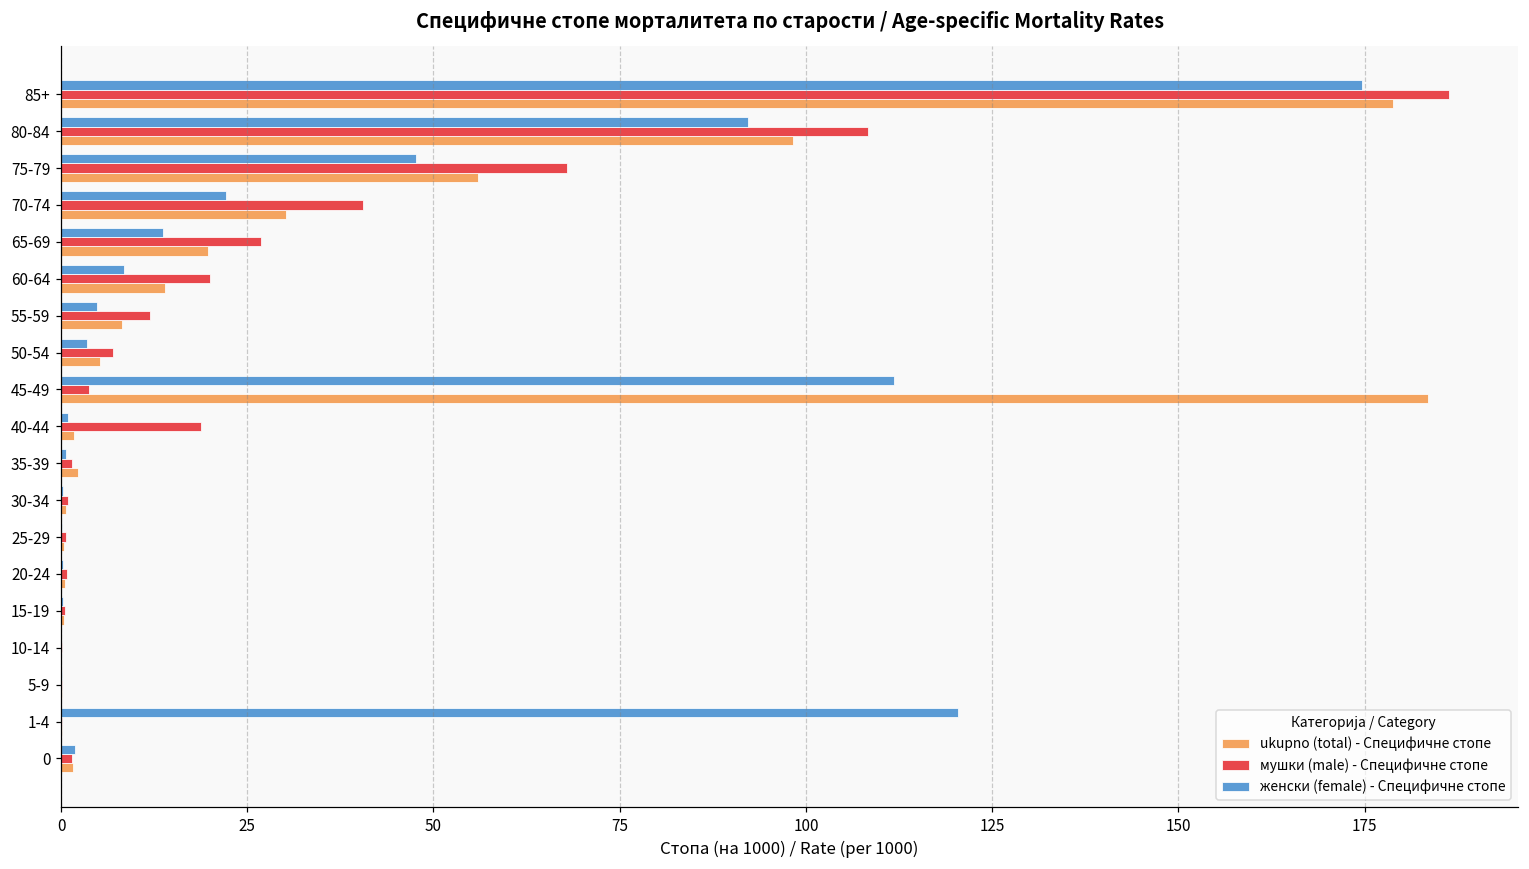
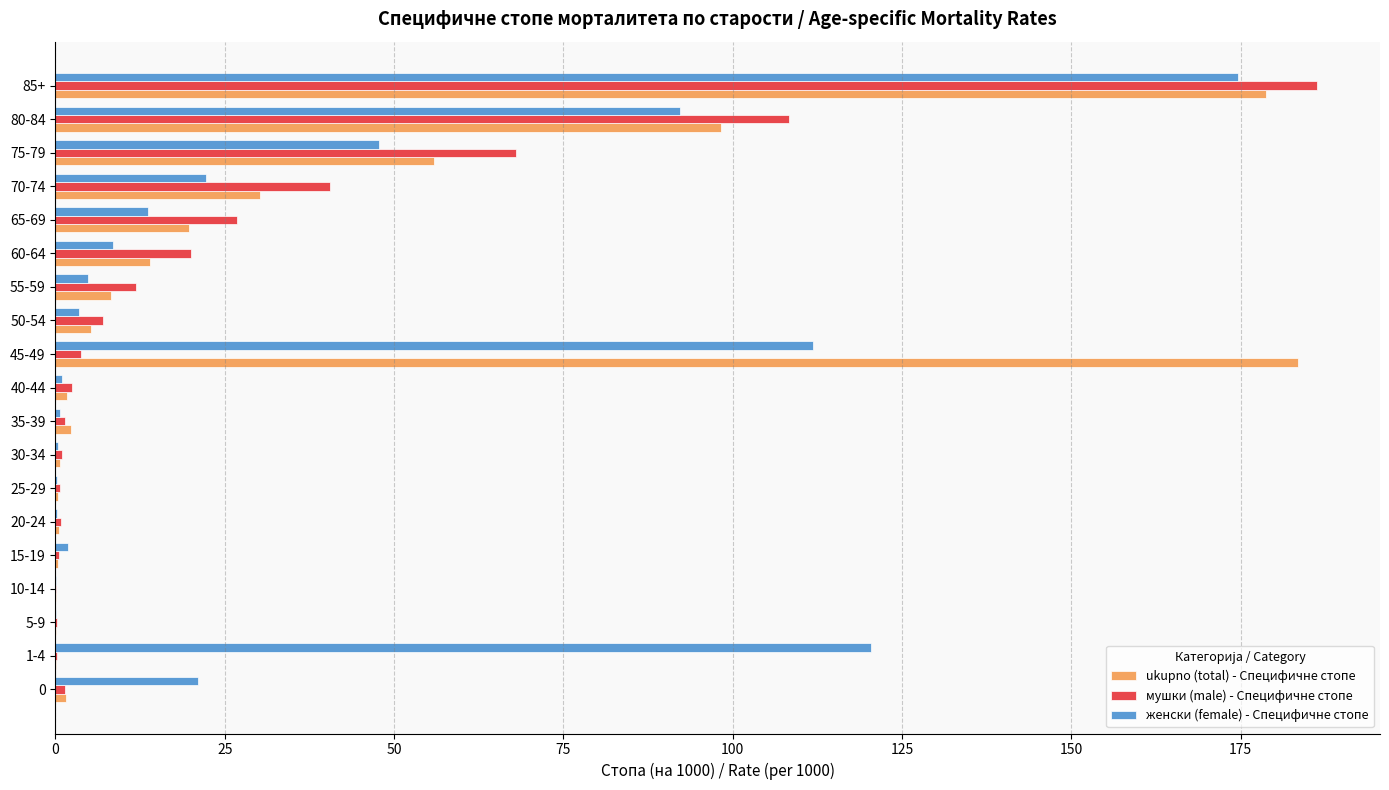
мушки (male) - Специфичне стопе, 40-44: 19 -> 2
женски (female) - Специфичне стопе, 15-19: 0 -> 2
женски (female) - Специфичне стопе, 0: 2 -> 21
